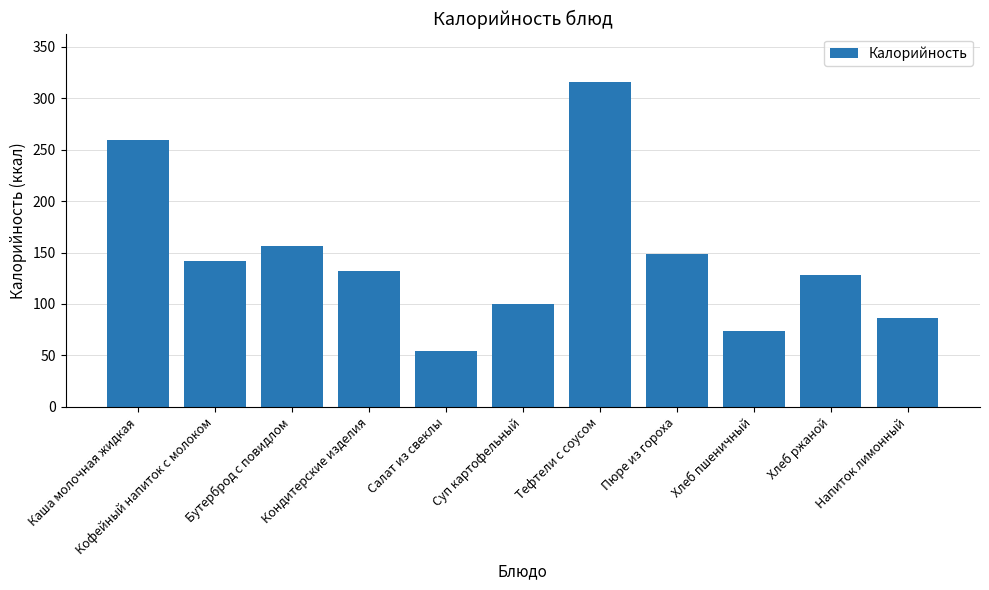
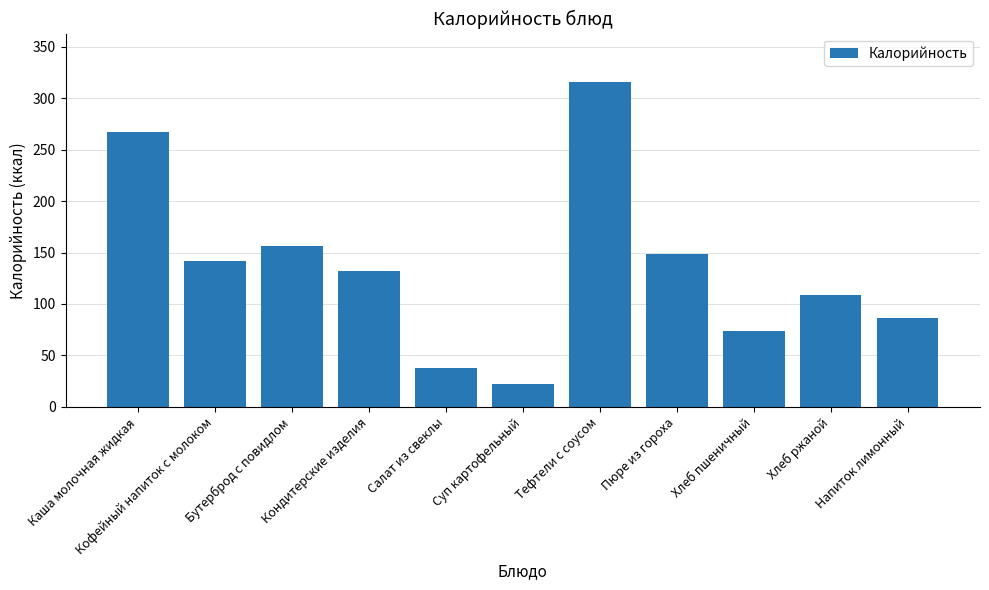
Каша молочная жидкая: 259 -> 267
Салат из свеклы: 54 -> 37
Суп картофельный: 100 -> 22
Хлеб ржаной: 128 -> 109
